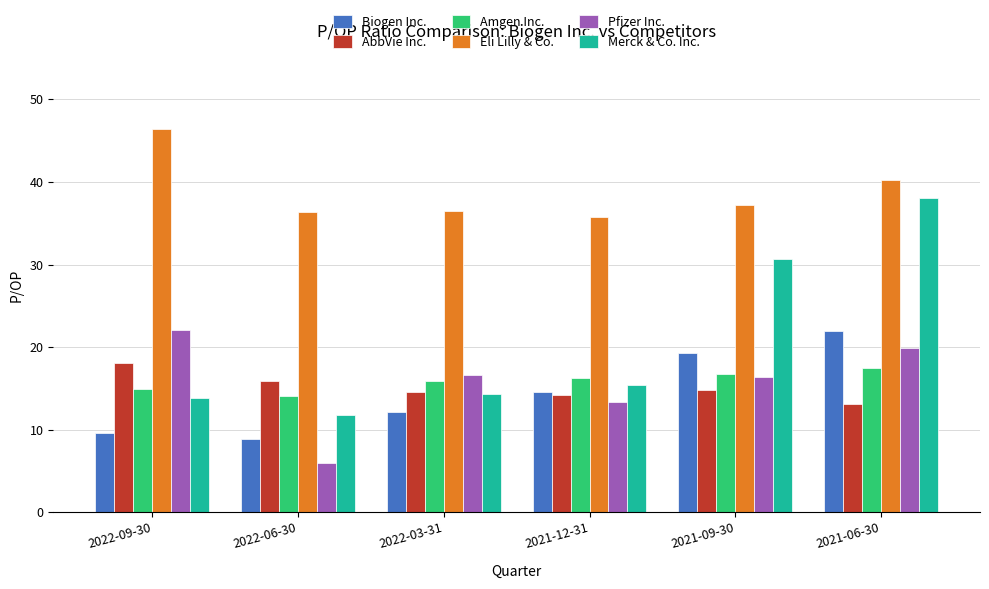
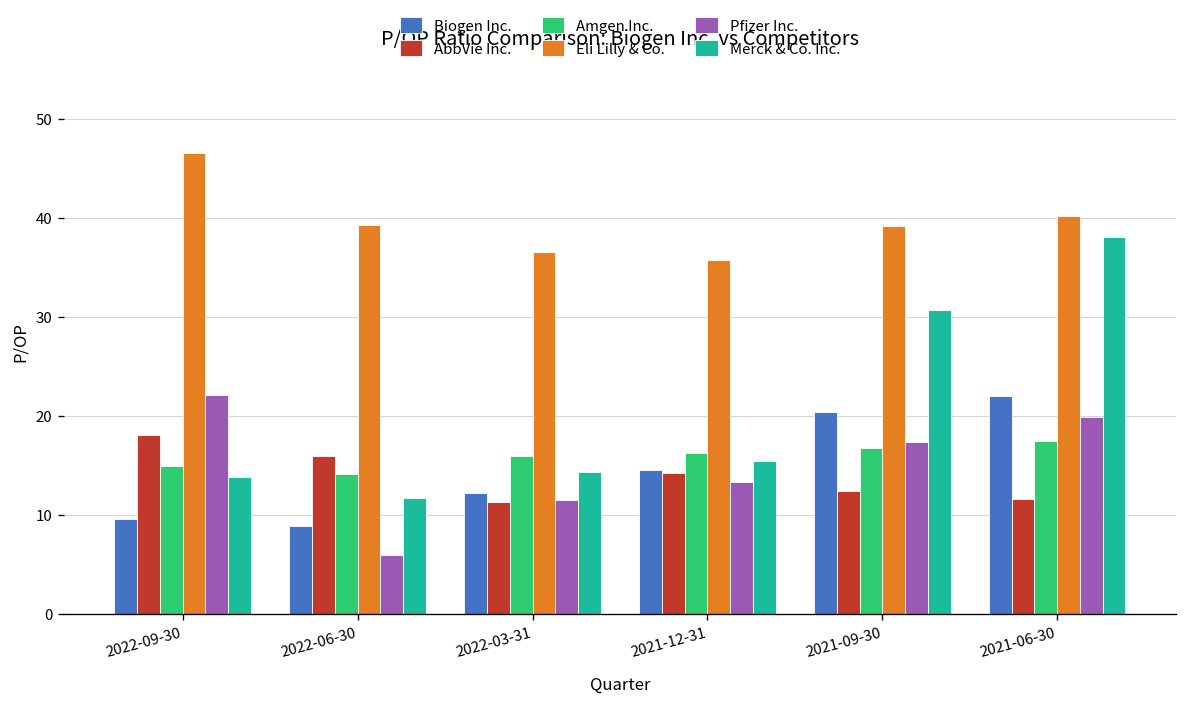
Eli Lilly & Co., 2022-06-30: 36 -> 39
AbbVie Inc., 2022-03-31: 15 -> 11
Pfizer Inc., 2022-03-31: 17 -> 11
Biogen Inc., 2021-09-30: 19 -> 20
AbbVie Inc., 2021-09-30: 15 -> 12
Eli Lilly & Co., 2021-09-30: 37 -> 39
Pfizer Inc., 2021-09-30: 16 -> 17
AbbVie Inc., 2021-06-30: 13 -> 12
